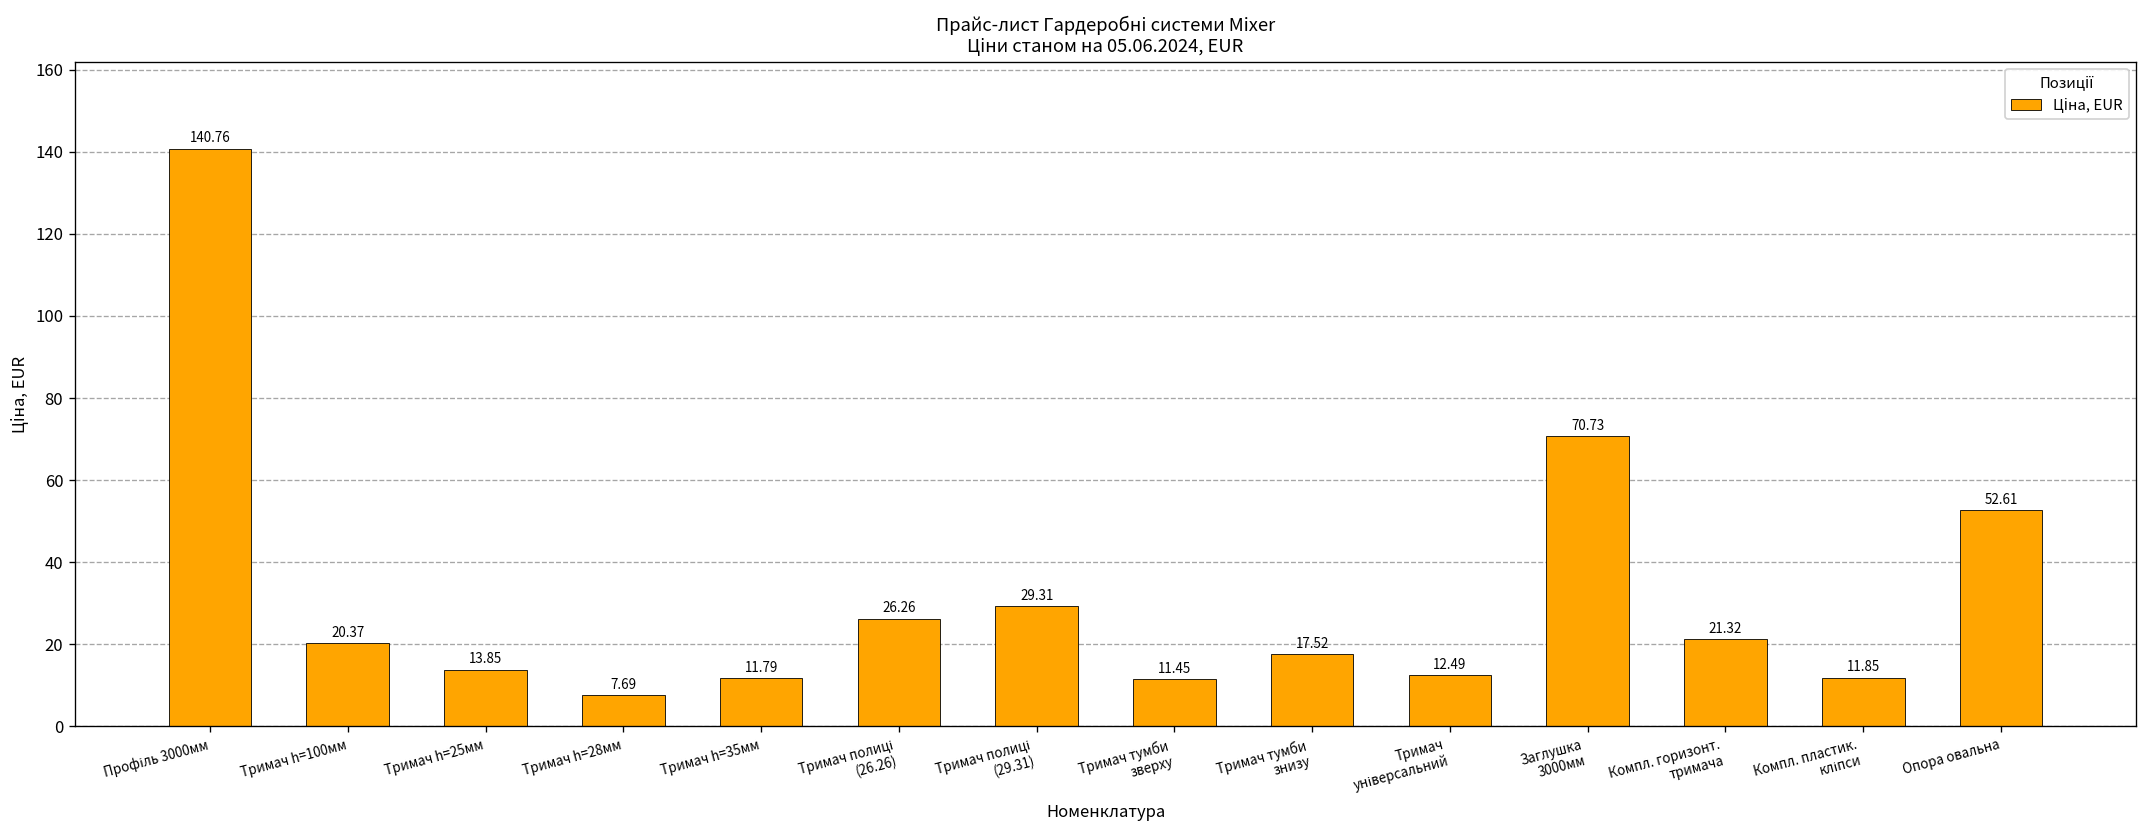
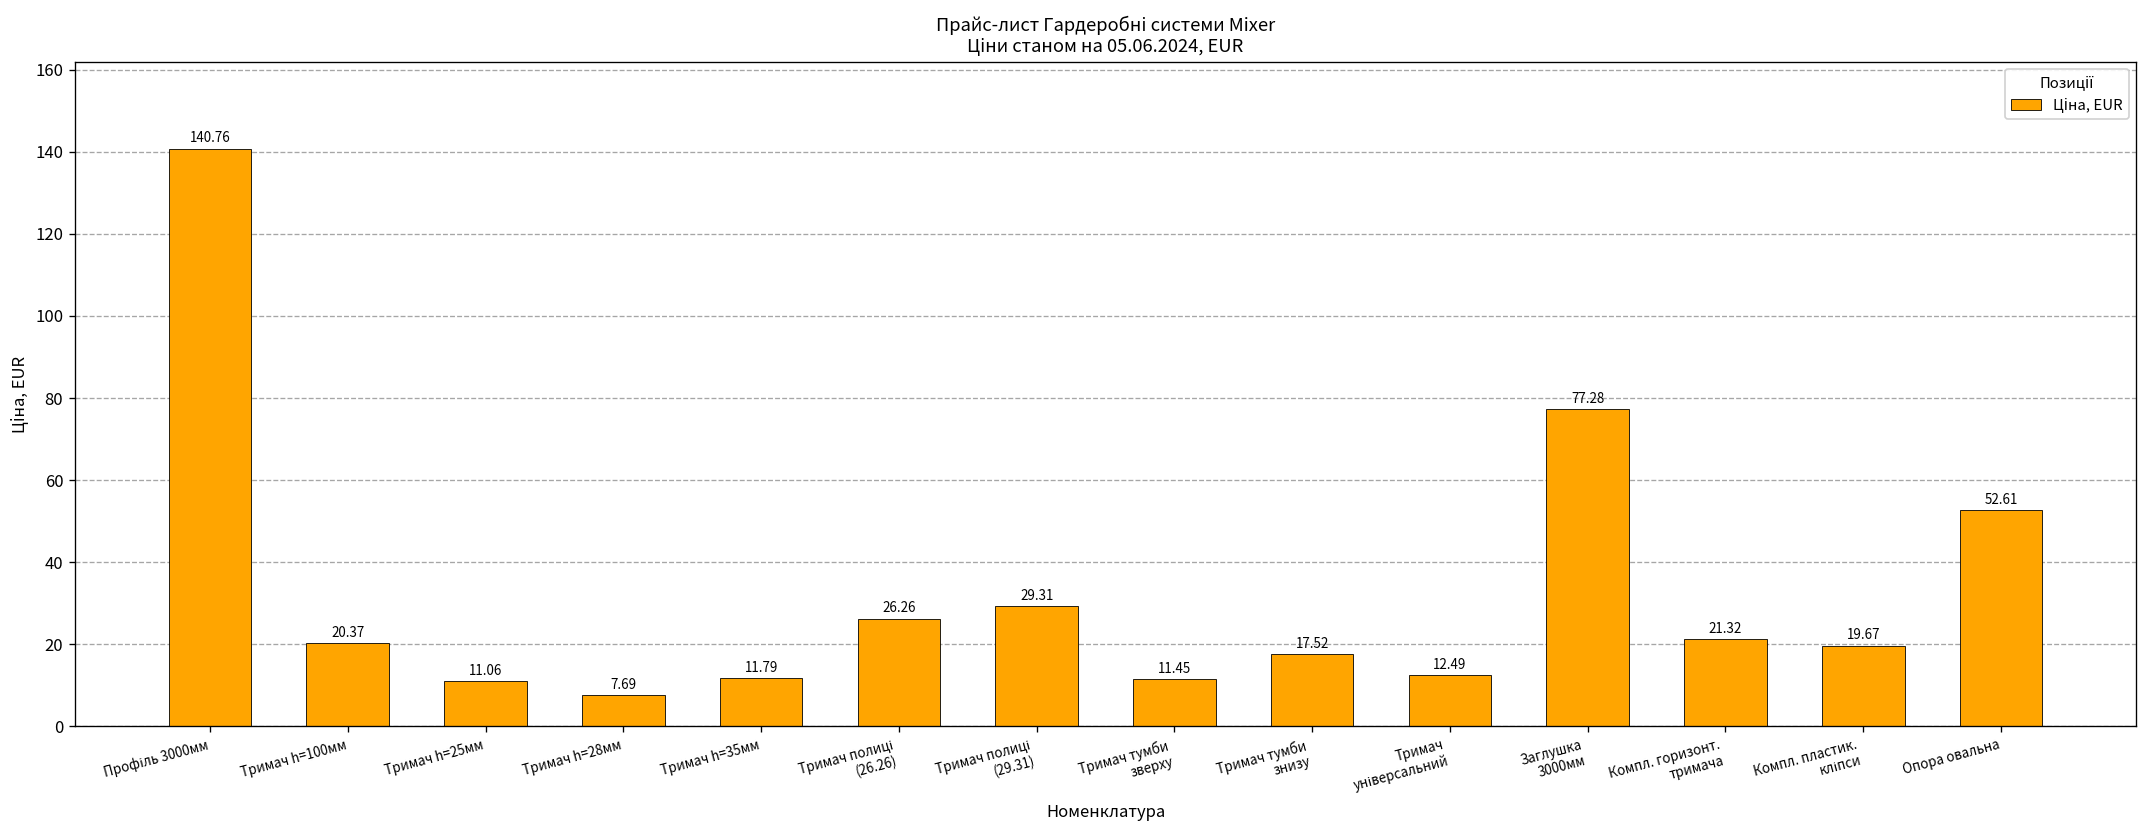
Тримач h=25мм: 13.85 -> 11.06
Заглушка 3000мм: 70.73 -> 77.28
Компл. пластик. кліпси: 11.85 -> 19.67
